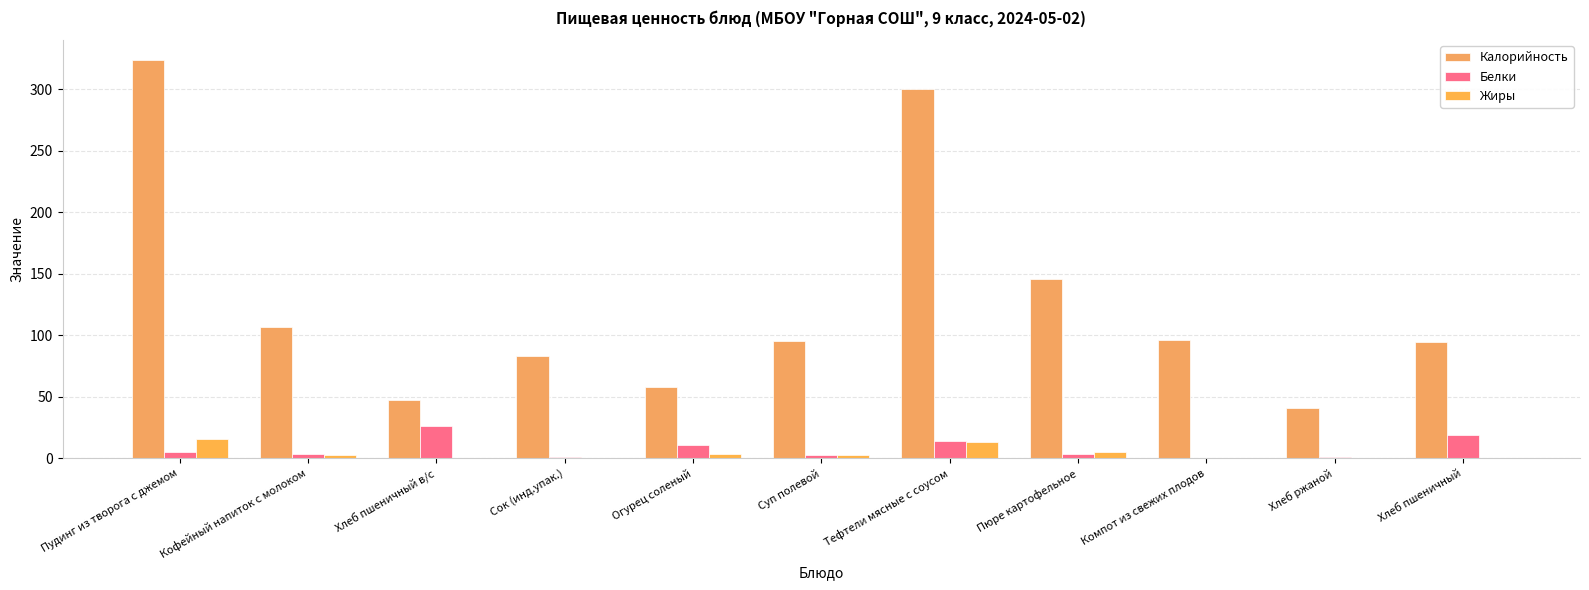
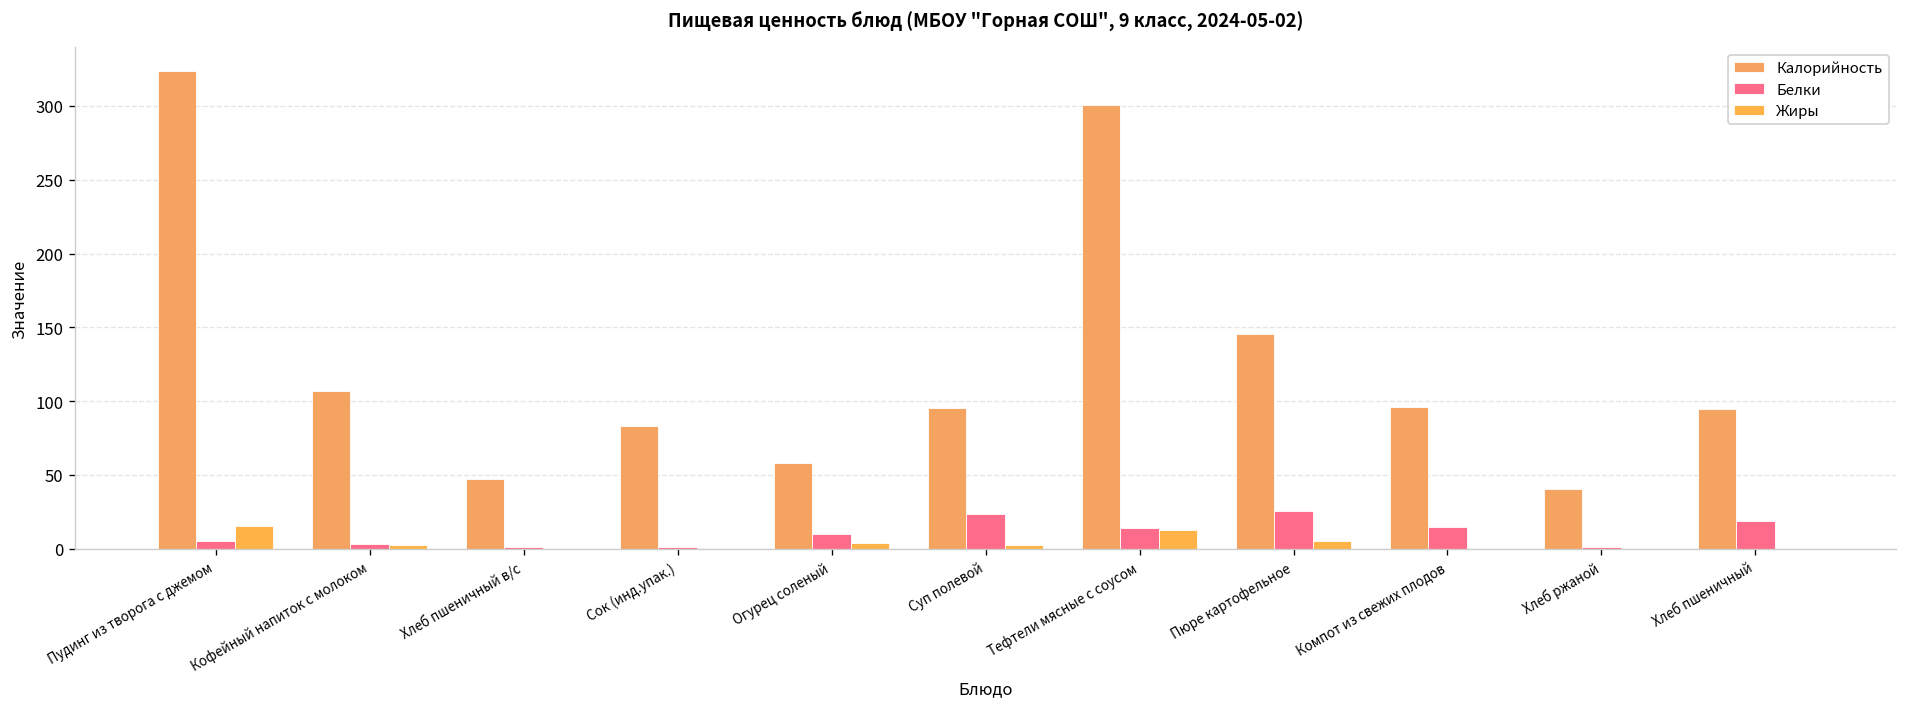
Белки, Хлеб пшеничный в/с: 26 -> 2
Белки, Суп полевой: 2 -> 24
Белки, Пюре картофельное: 3 -> 25
Белки, Компот из свежих плодов: 0 -> 15
